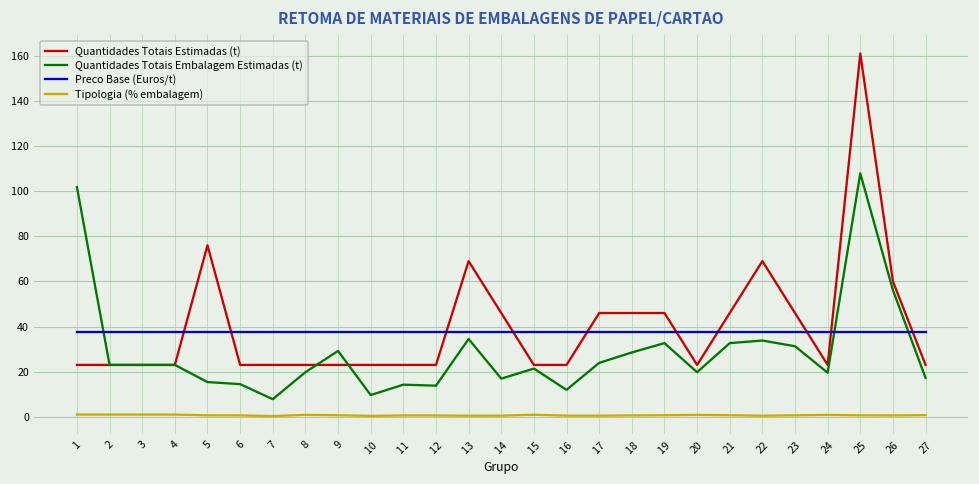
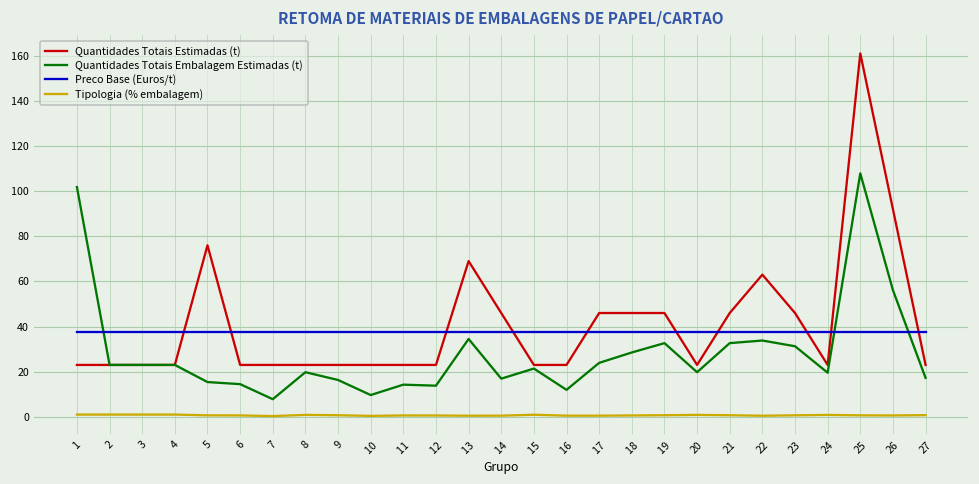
Quantidades Totais Embalagem Estimadas (t), 9: 29 -> 16
Quantidades Totais Estimadas (t), 22: 69 -> 63
Quantidades Totais Estimadas (t), 26: 60 -> 92
